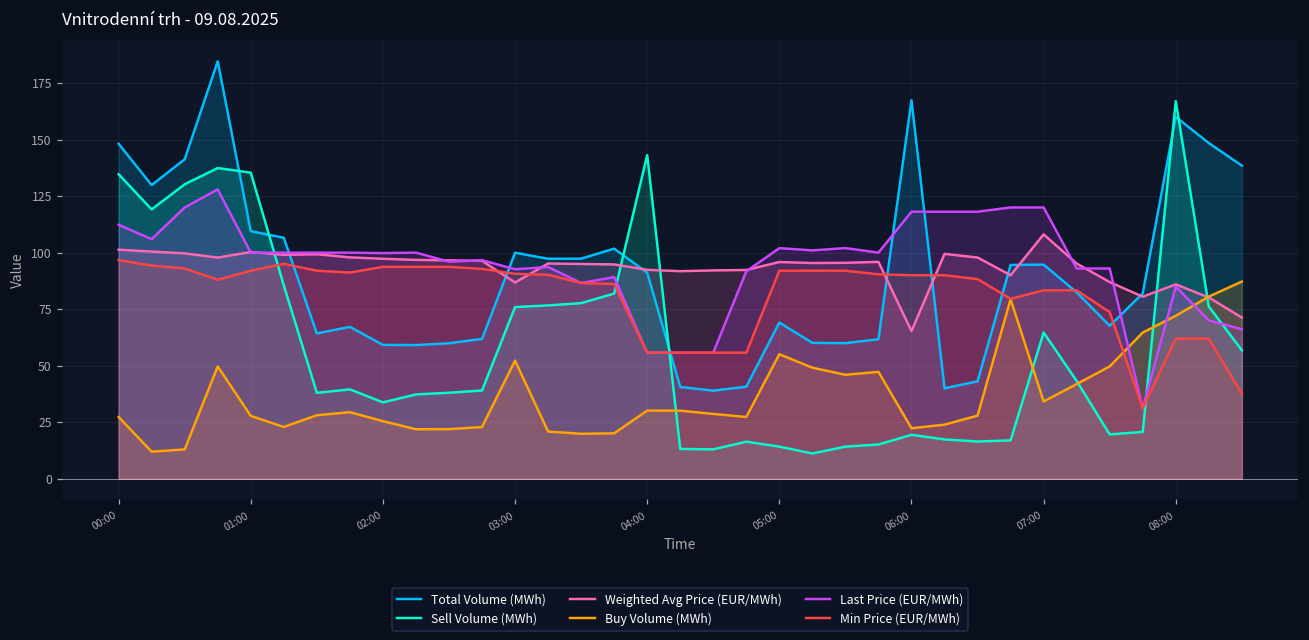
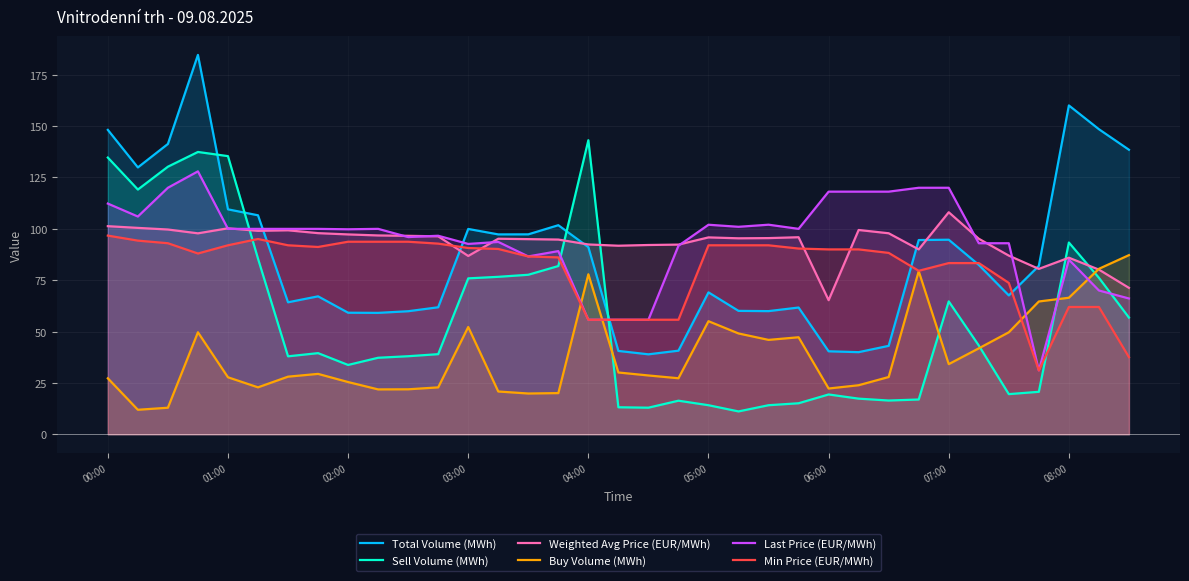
Buy Volume (MWh), 04:00: 30 -> 78
Total Volume (MWh), 06:00: 168 -> 40
Sell Volume (MWh), 08:00: 167 -> 93
Buy Volume (MWh), 08:00: 72 -> 66
